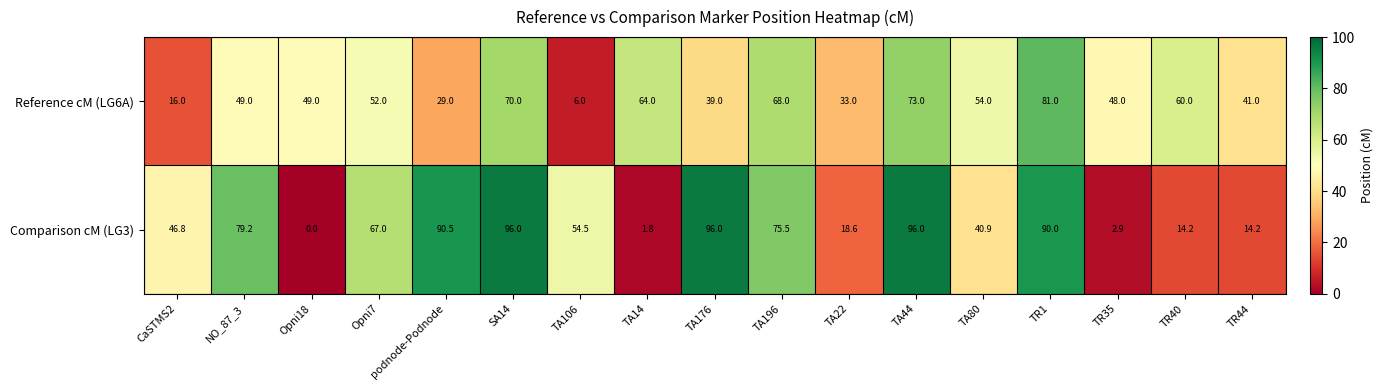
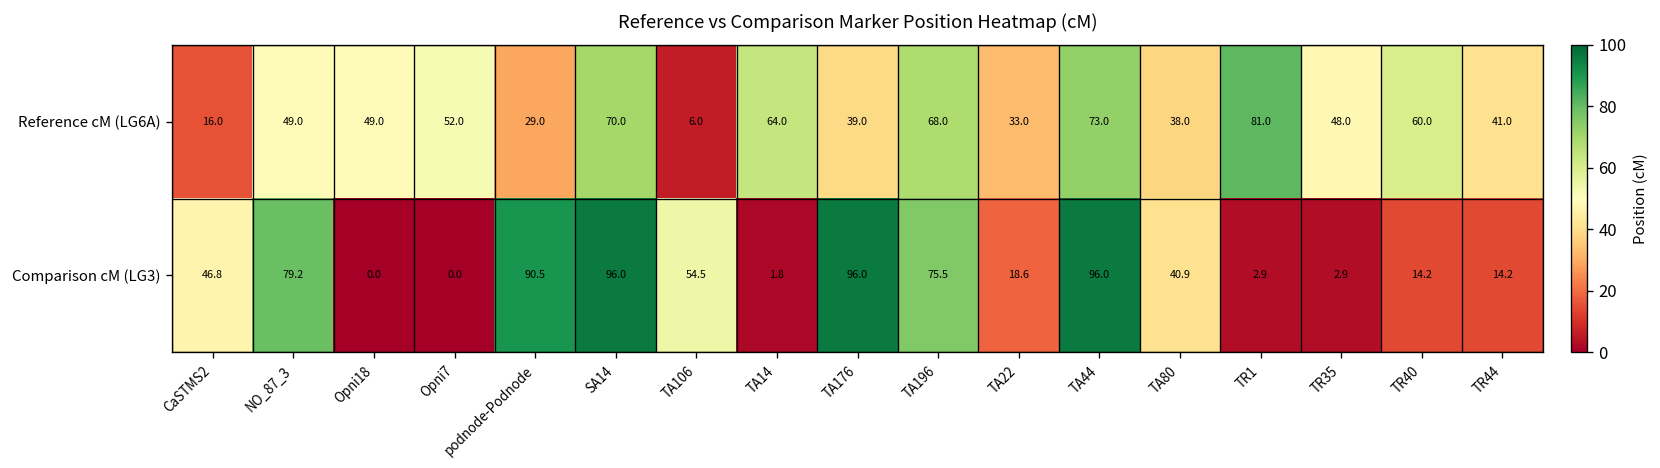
Reference cM (LG6A), TA80: 54.0 -> 38.0
Comparison cM (LG3), Opni7: 67.0 -> 0.0
Comparison cM (LG3), TR1: 90.0 -> 2.9
